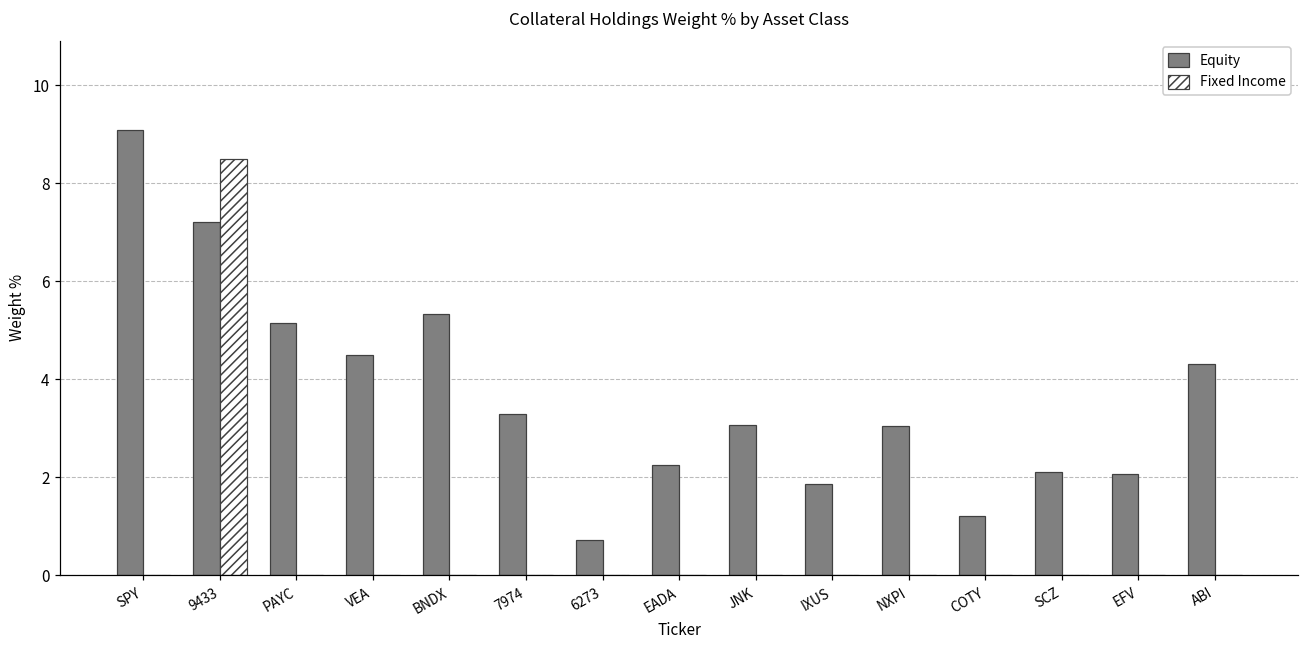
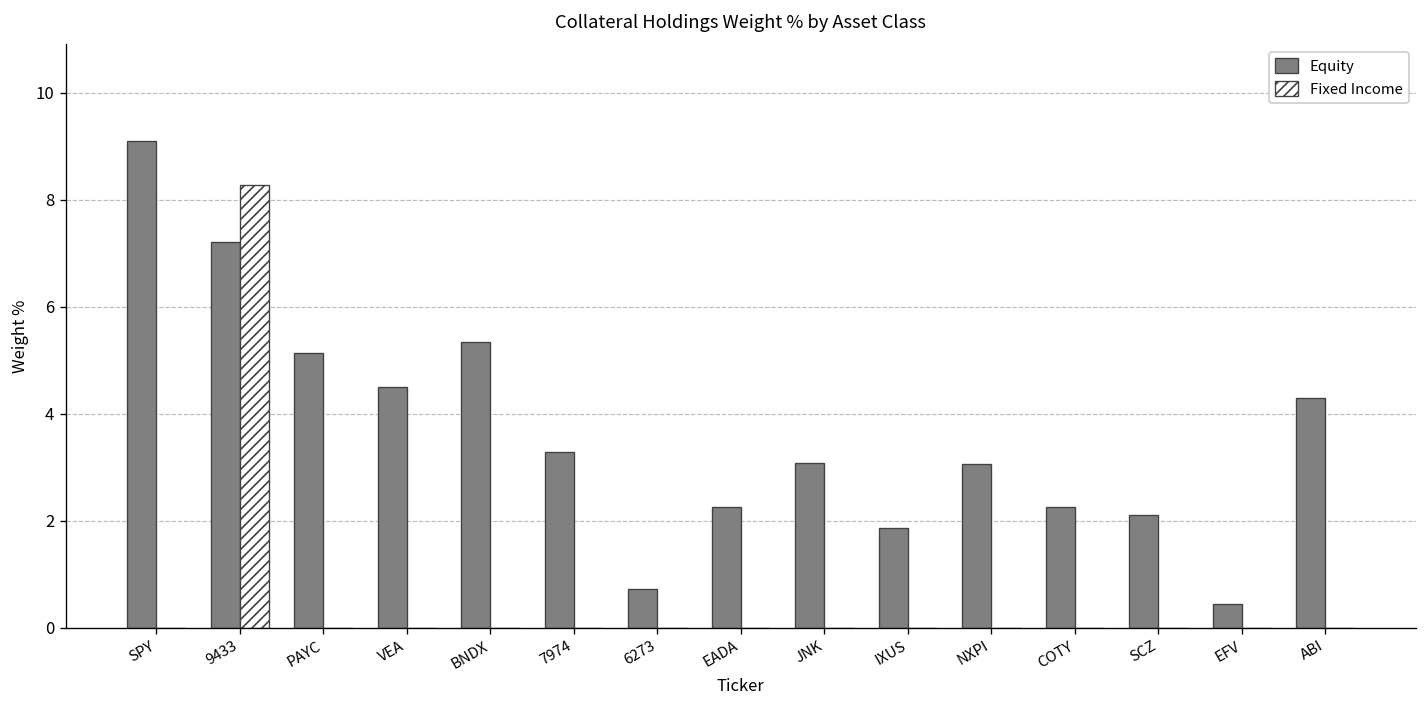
Fixed Income, 9433: 8.5 -> 8.3
Equity, COTY: 1.2 -> 2.3
Equity, EFV: 2.1 -> 0.4
